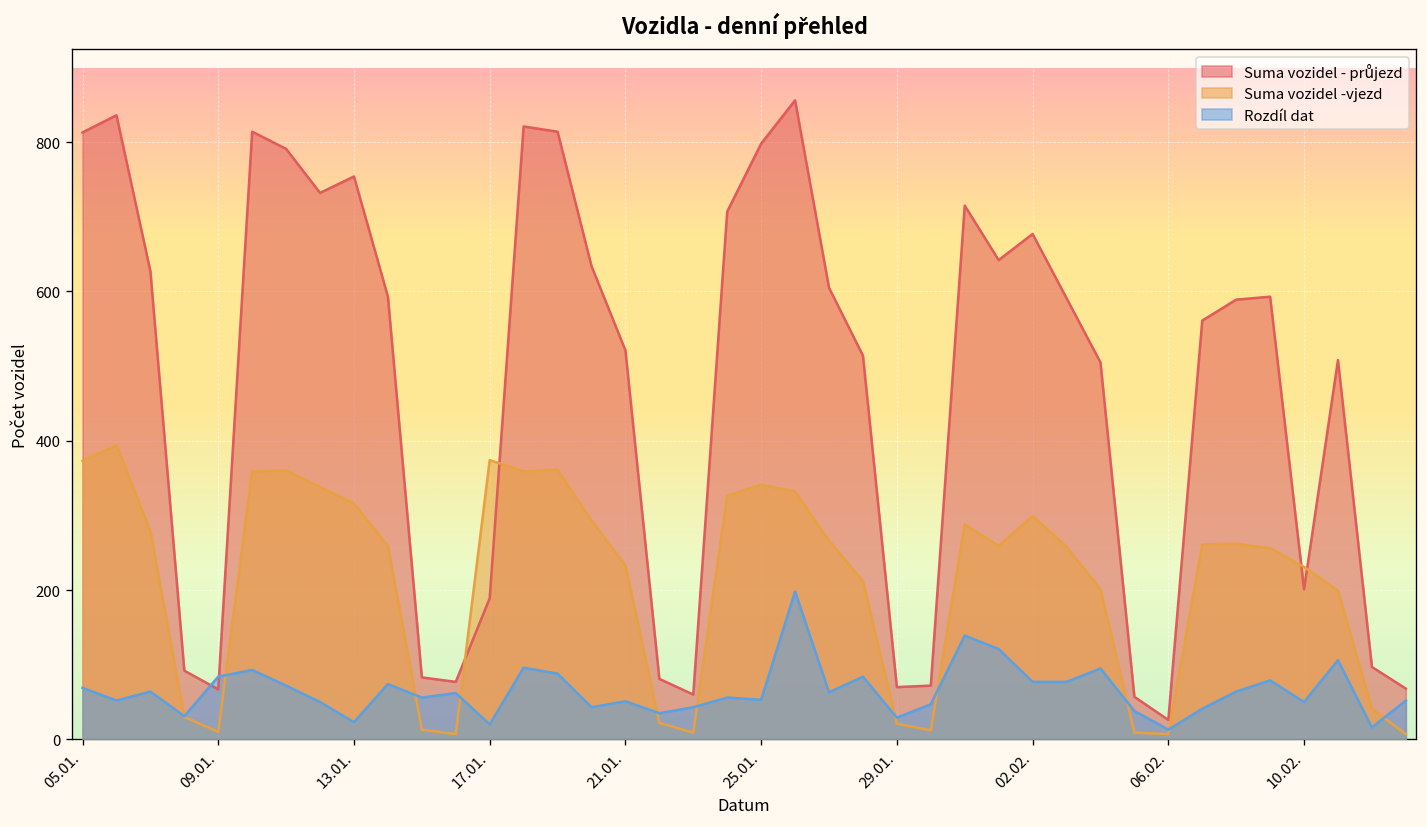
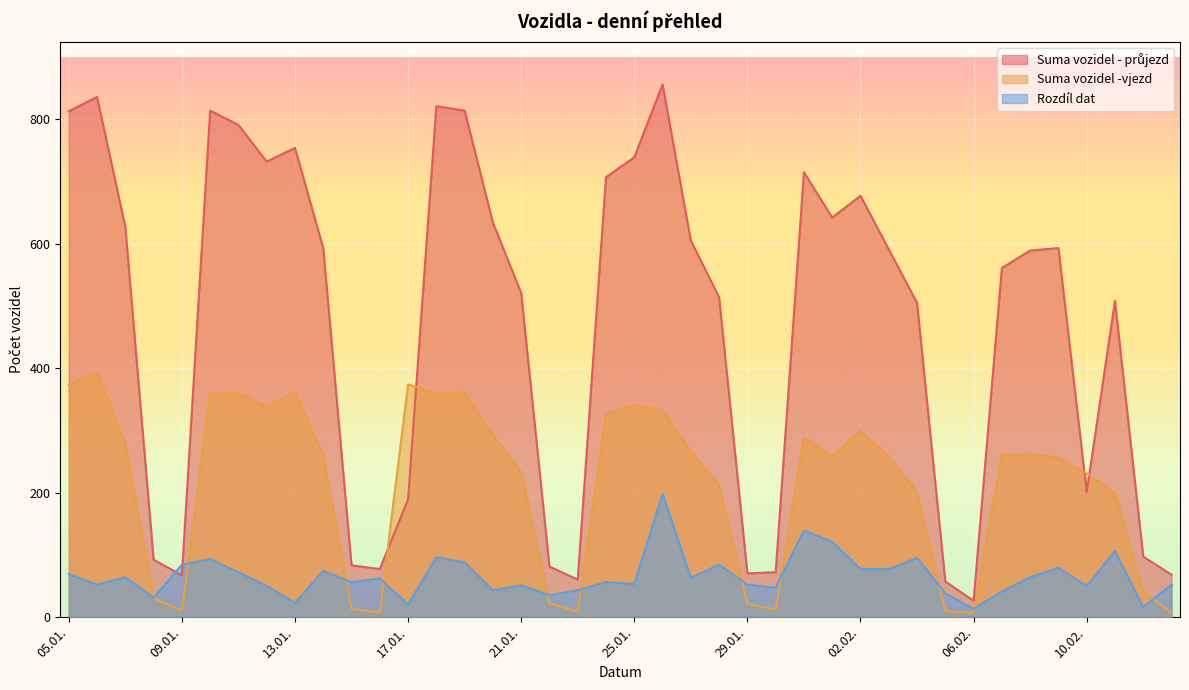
Suma vozidel -vjezd, 13.01.: 320 -> 360
Suma vozidel - průjezd, 25.01.: 800 -> 740
Rozdíl dat, 29.01.: 30 -> 50
